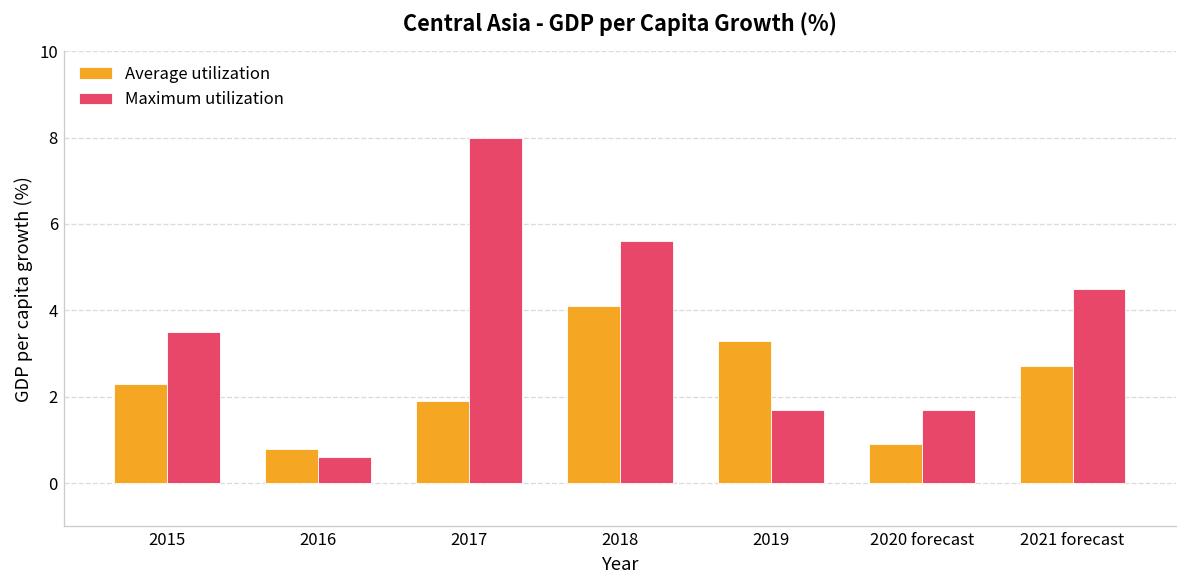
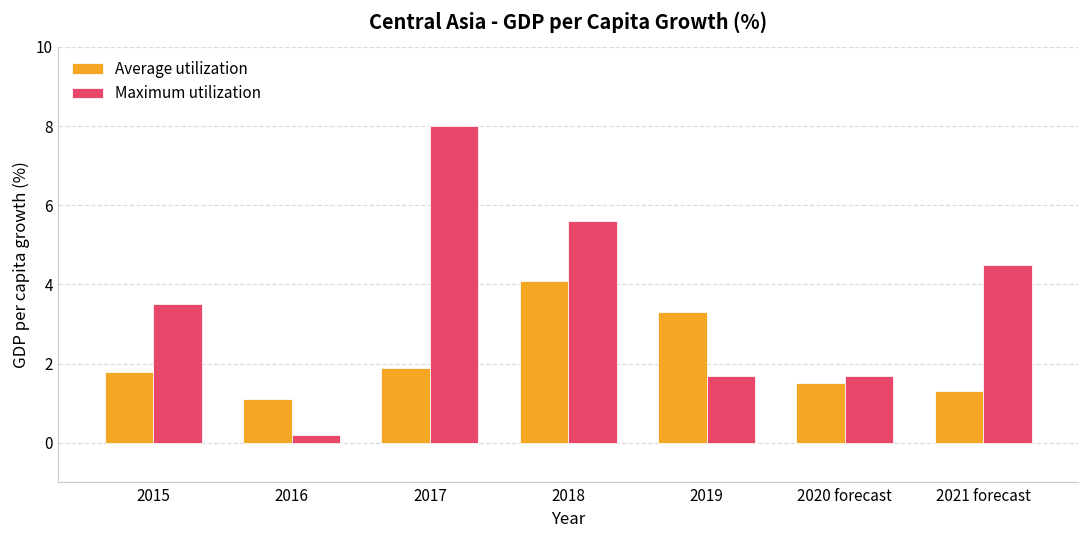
Average utilization, 2015: 2.3 -> 1.8
Average utilization, 2016: 0.8 -> 1.1
Maximum utilization, 2016: 0.6 -> 0.2
Average utilization, 2020 forecast: 0.9 -> 1.5
Average utilization, 2021 forecast: 2.7 -> 1.3
